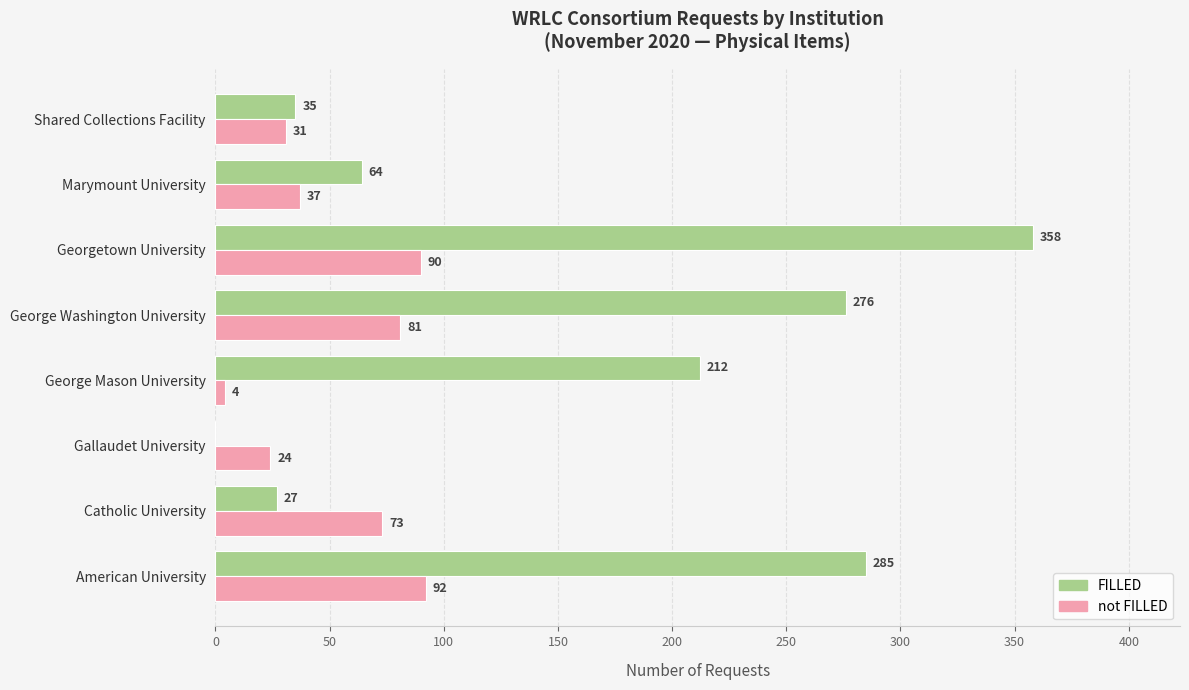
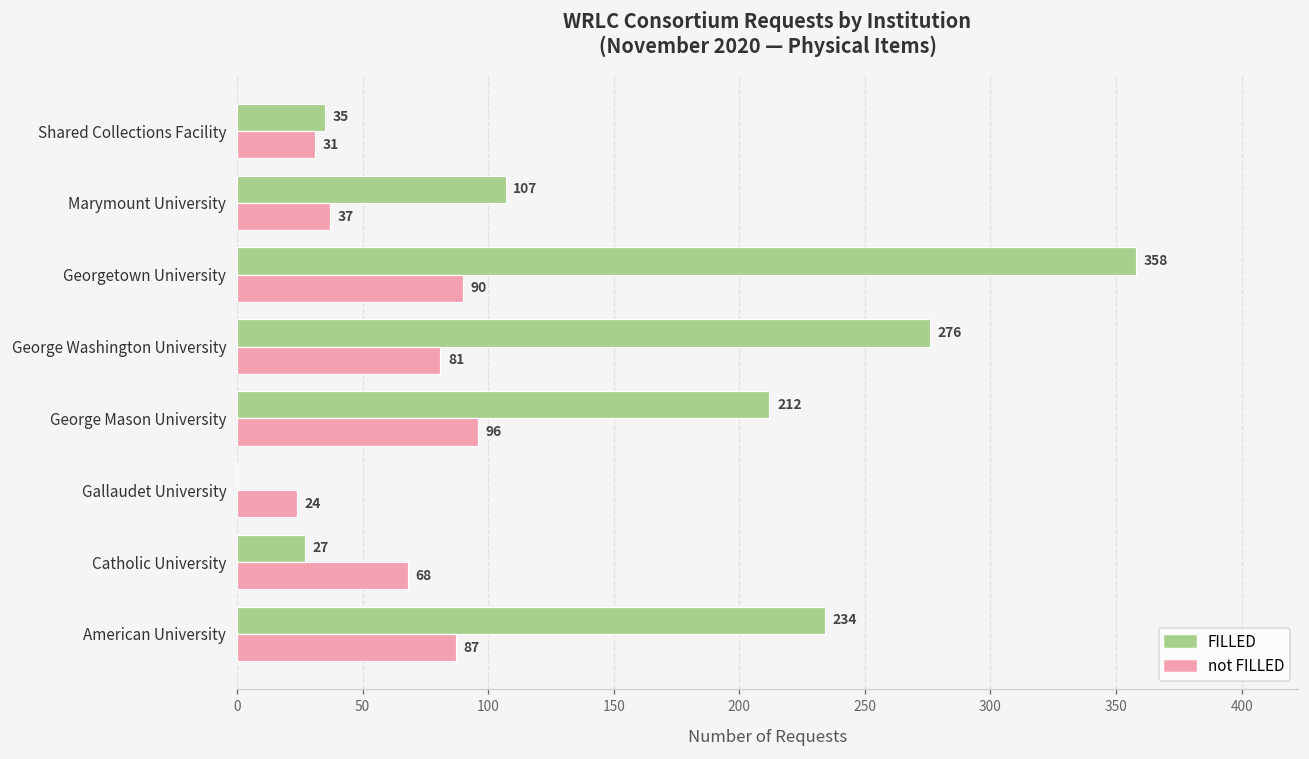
FILLED, Marymount University: 64 -> 107
not FILLED, George Mason University: 4 -> 96
not FILLED, Catholic University: 73 -> 68
FILLED, American University: 285 -> 234
not FILLED, American University: 92 -> 87
